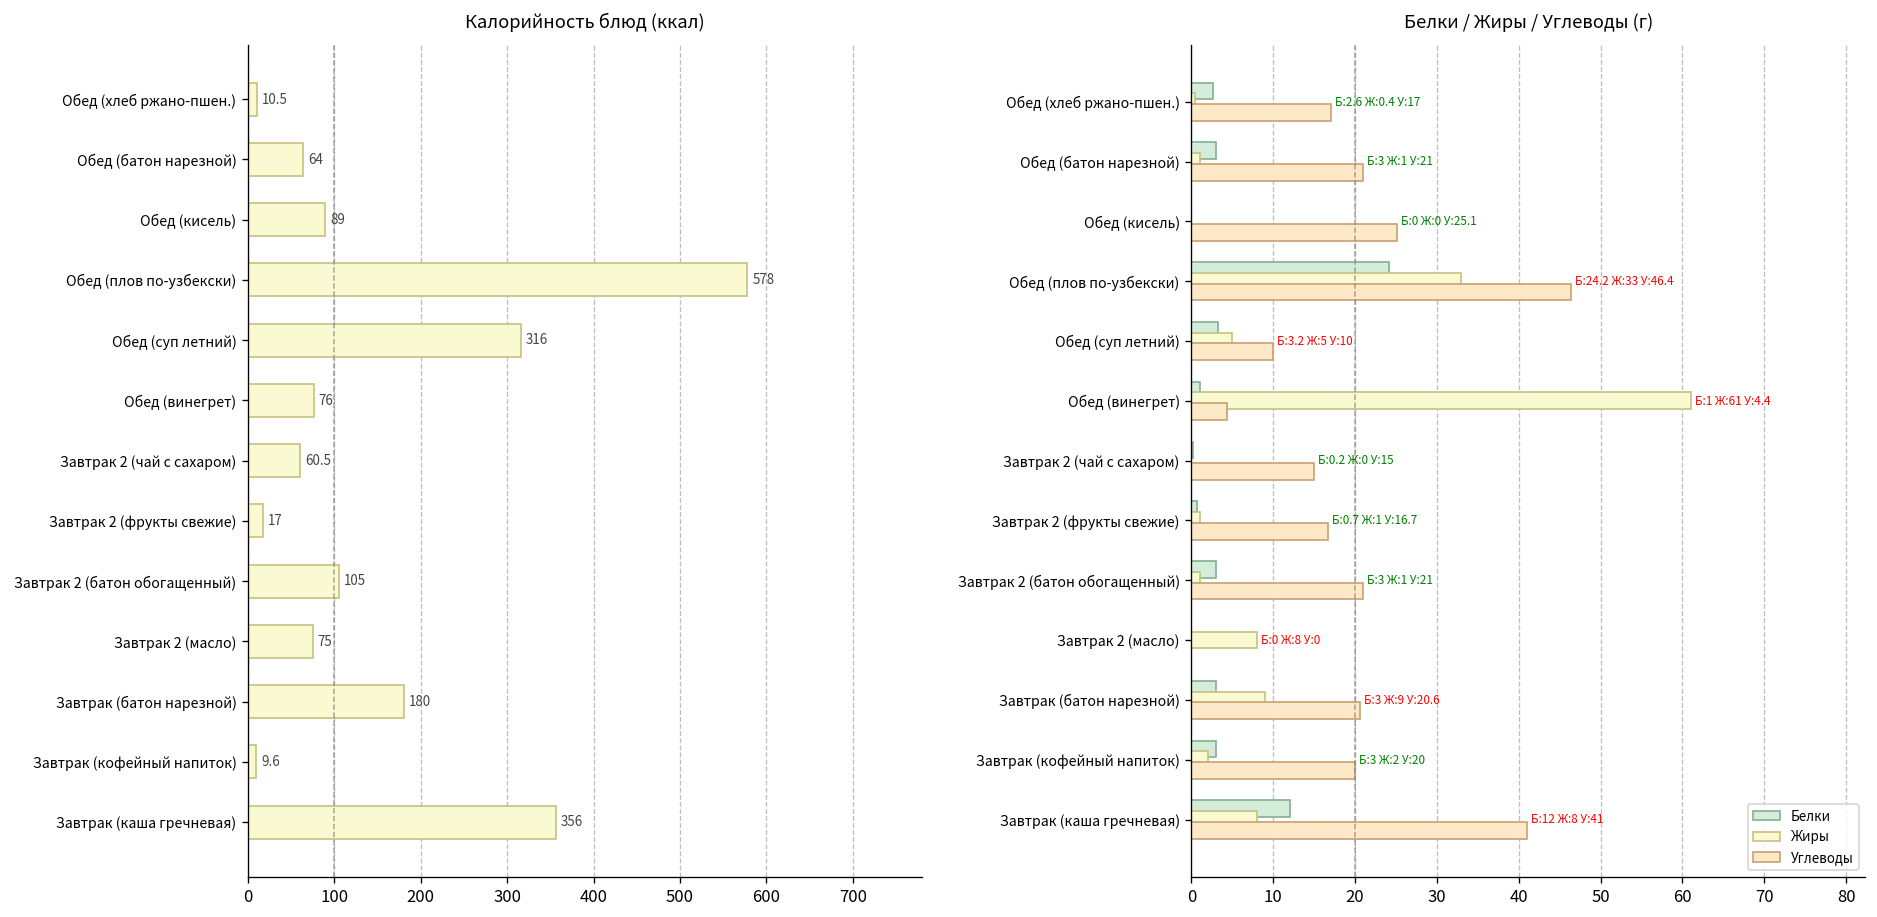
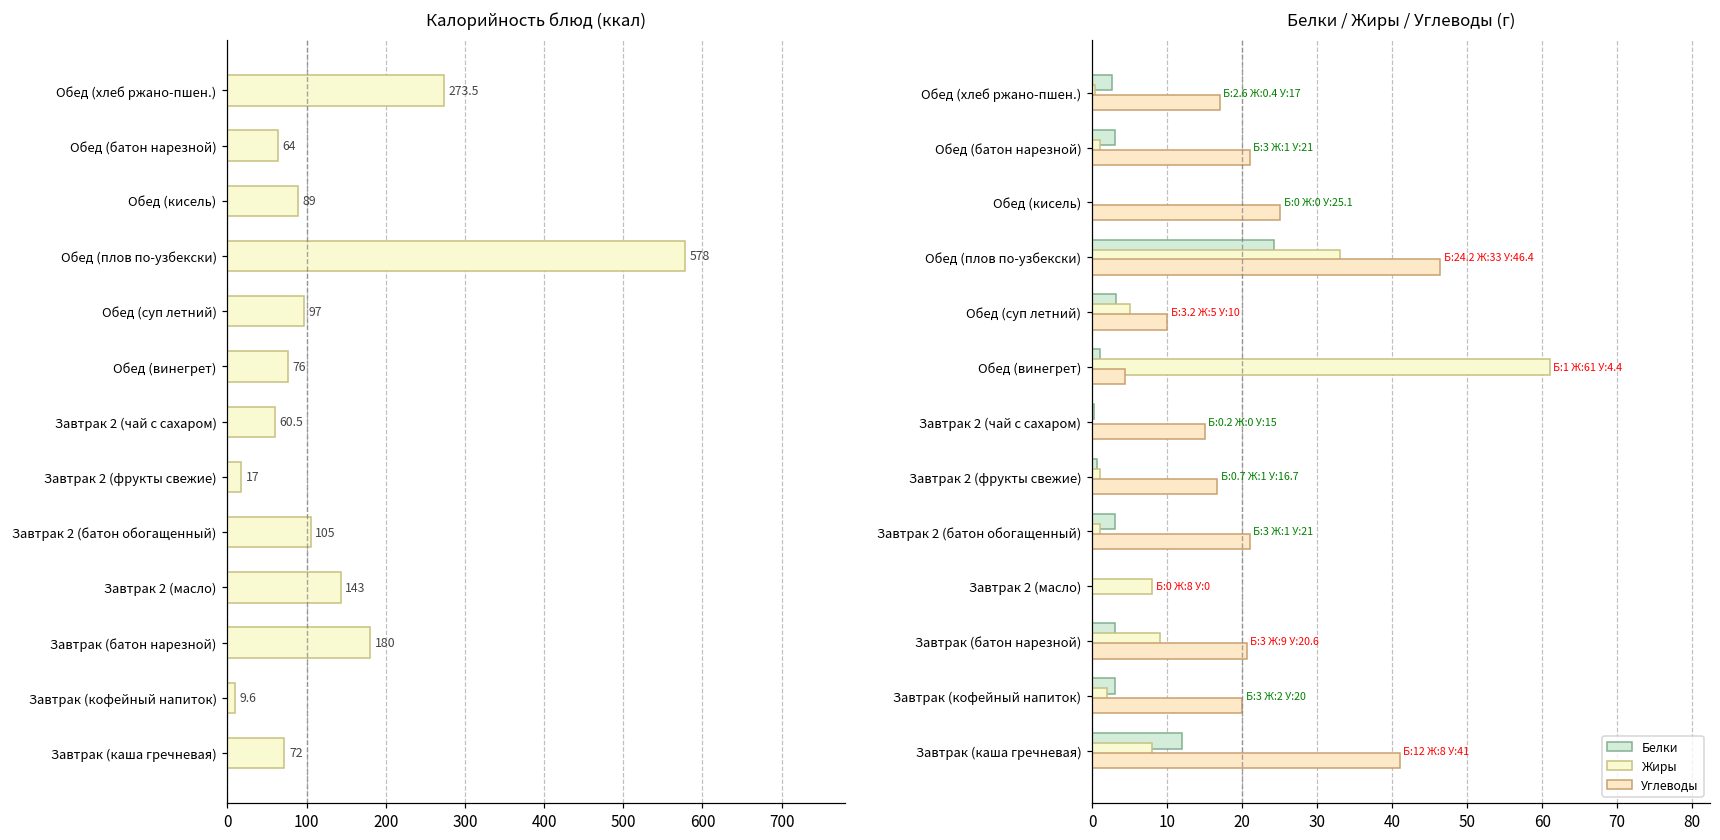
Калорийность блюд (ккал), Обед (хлеб ржано-пшен.): 10.5 -> 273.5
Калорийность блюд (ккал), Обед (суп летний): 316 -> 97
Калорийность блюд (ккал), Завтрак 2 (масло): 75 -> 143
Калорийность блюд (ккал), Завтрак (каша гречневая): 356 -> 72
